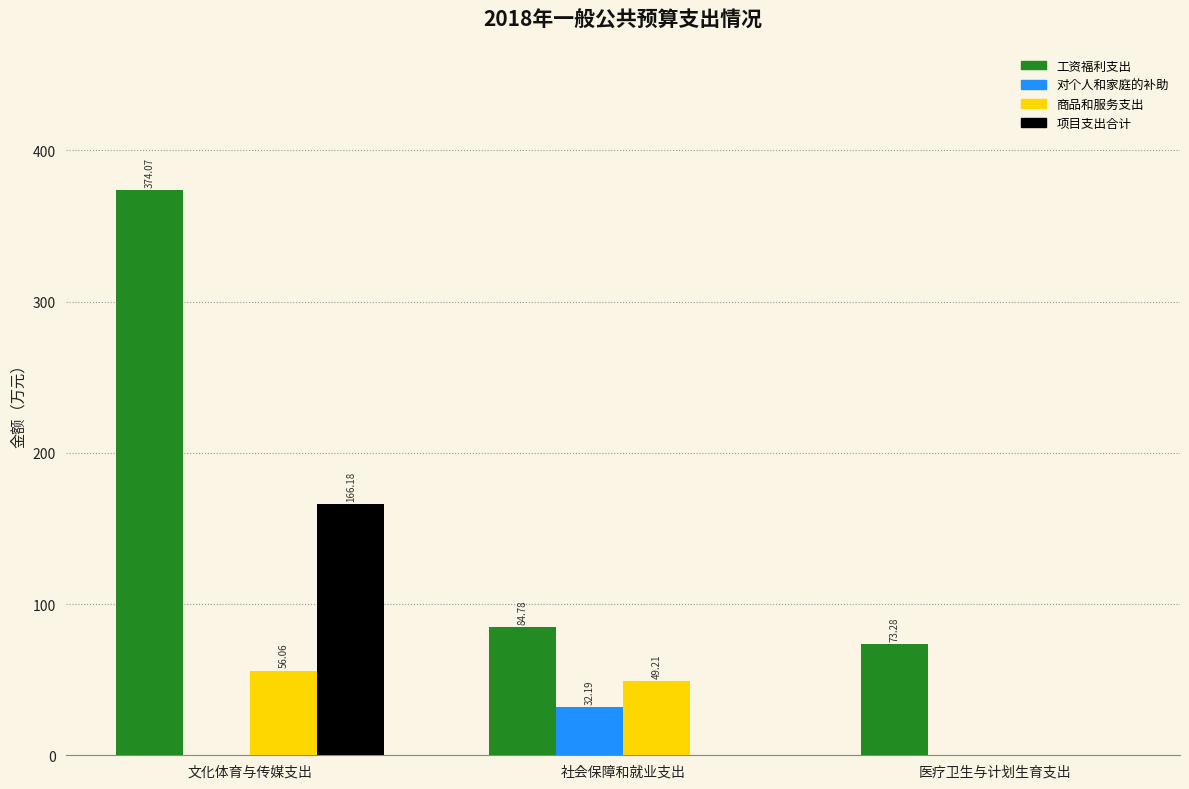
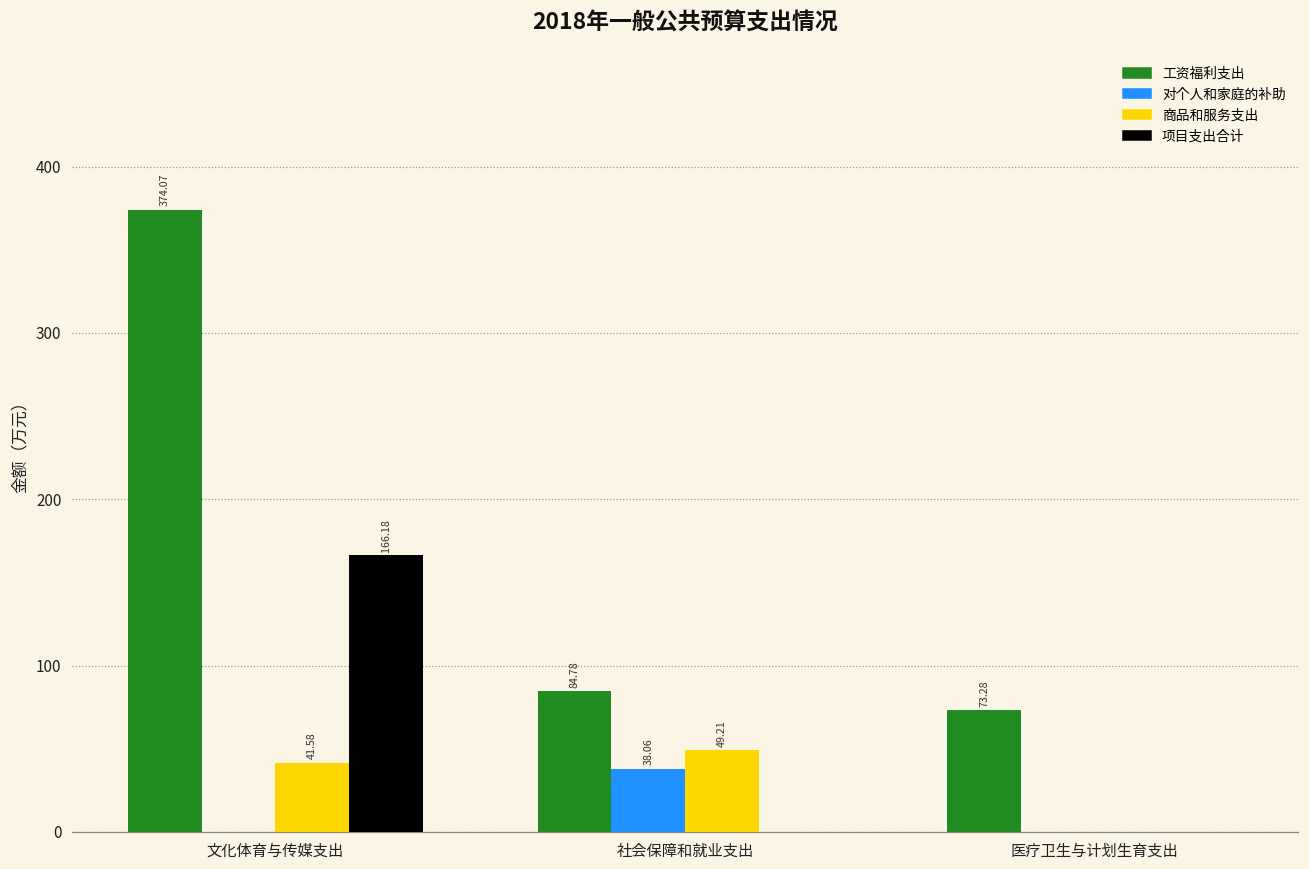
商品和服务支出, 文化体育与传媒支出: 56.06 -> 41.58
对个人和家庭的补助, 社会保障和就业支出: 32.19 -> 38.06
